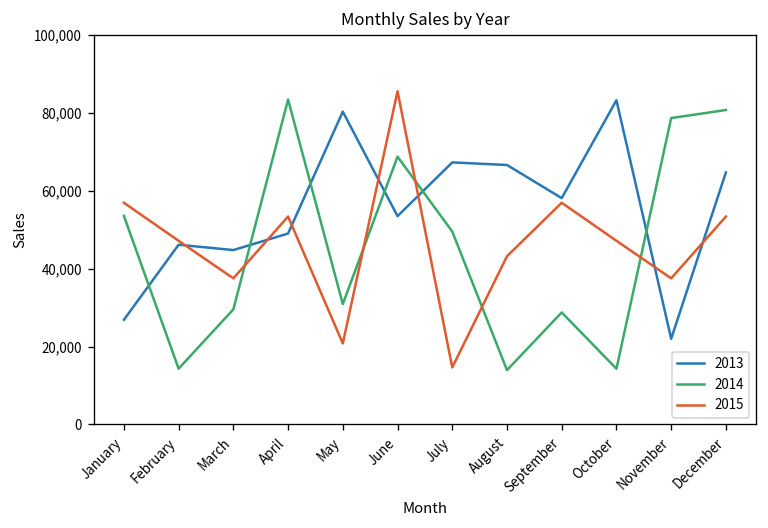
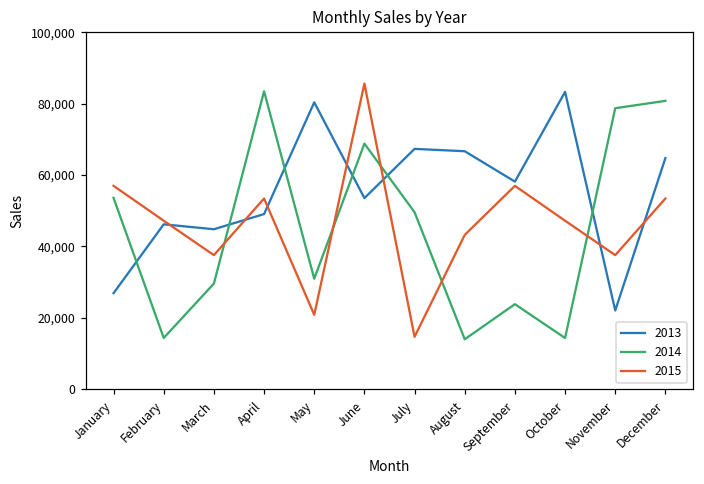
2014, September: 29,000 -> 24,000
